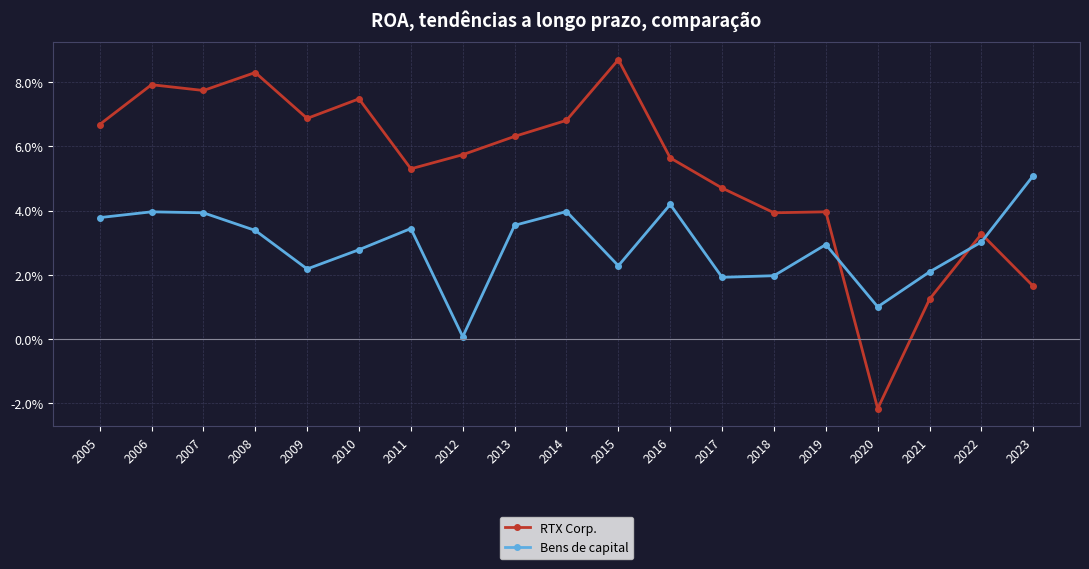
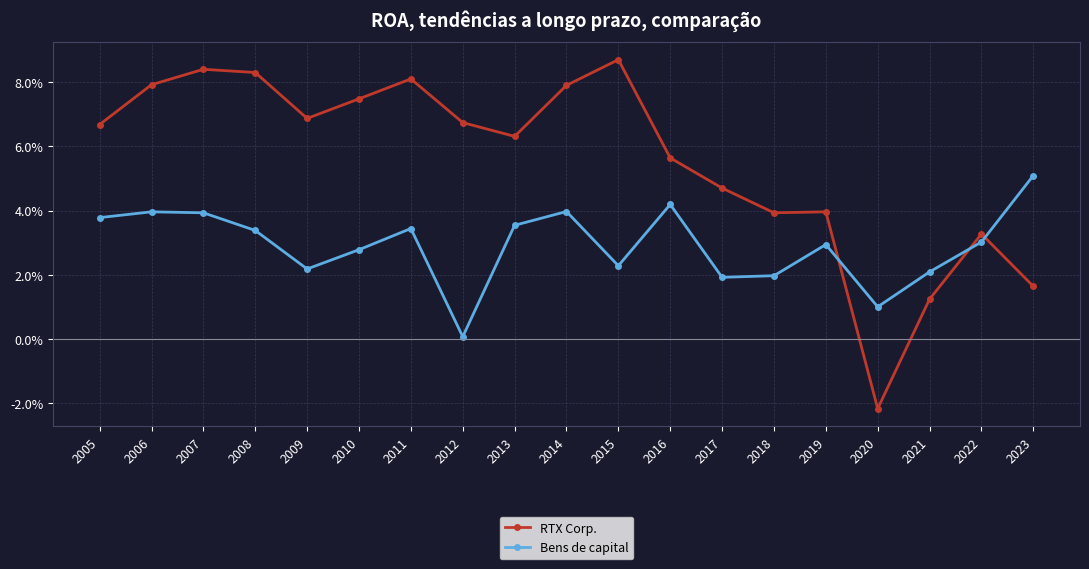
RTX Corp., 2007: 7.7% -> 8.4%
RTX Corp., 2011: 5.3% -> 8.1%
RTX Corp., 2012: 5.7% -> 6.7%
RTX Corp., 2014: 6.8% -> 7.9%
